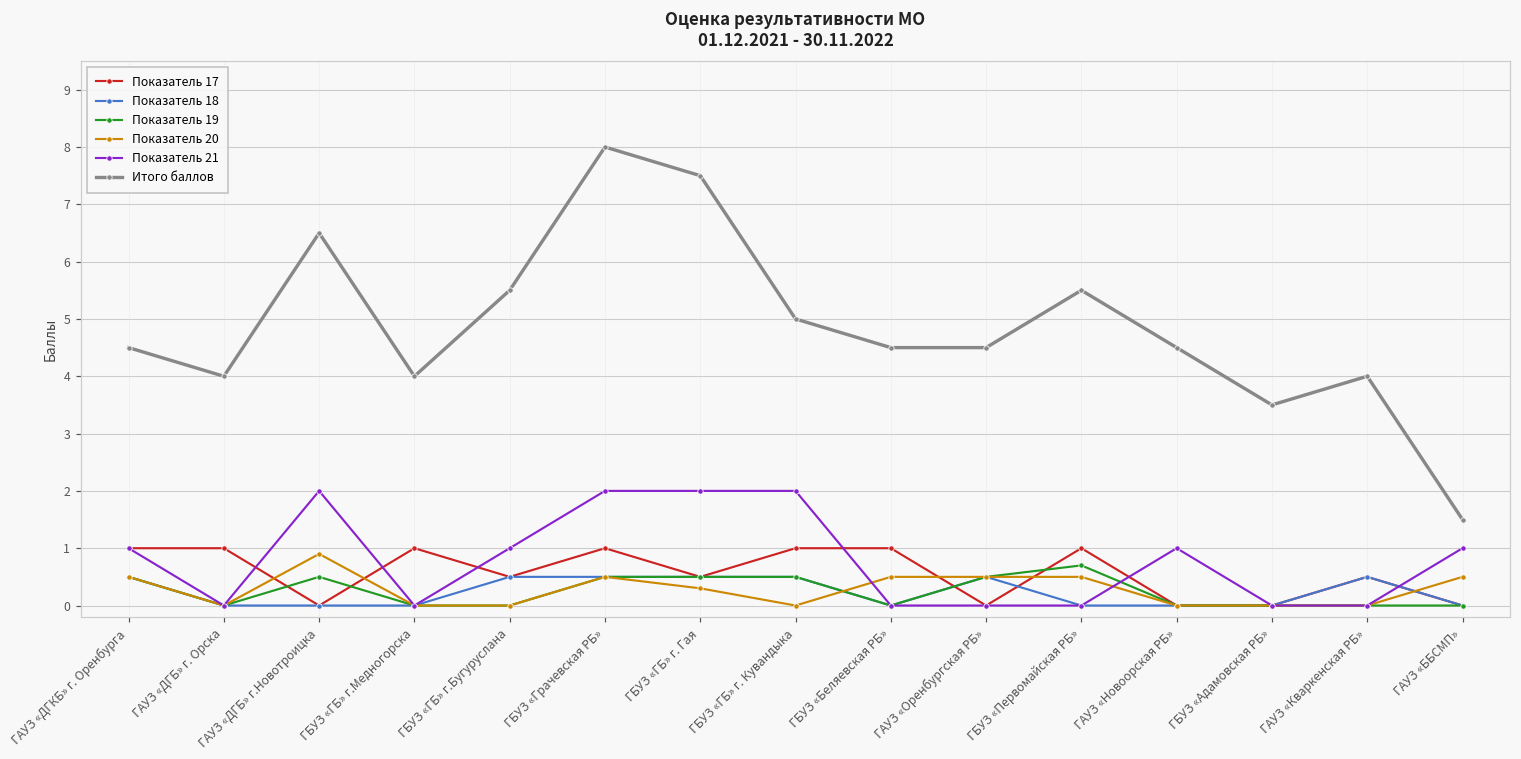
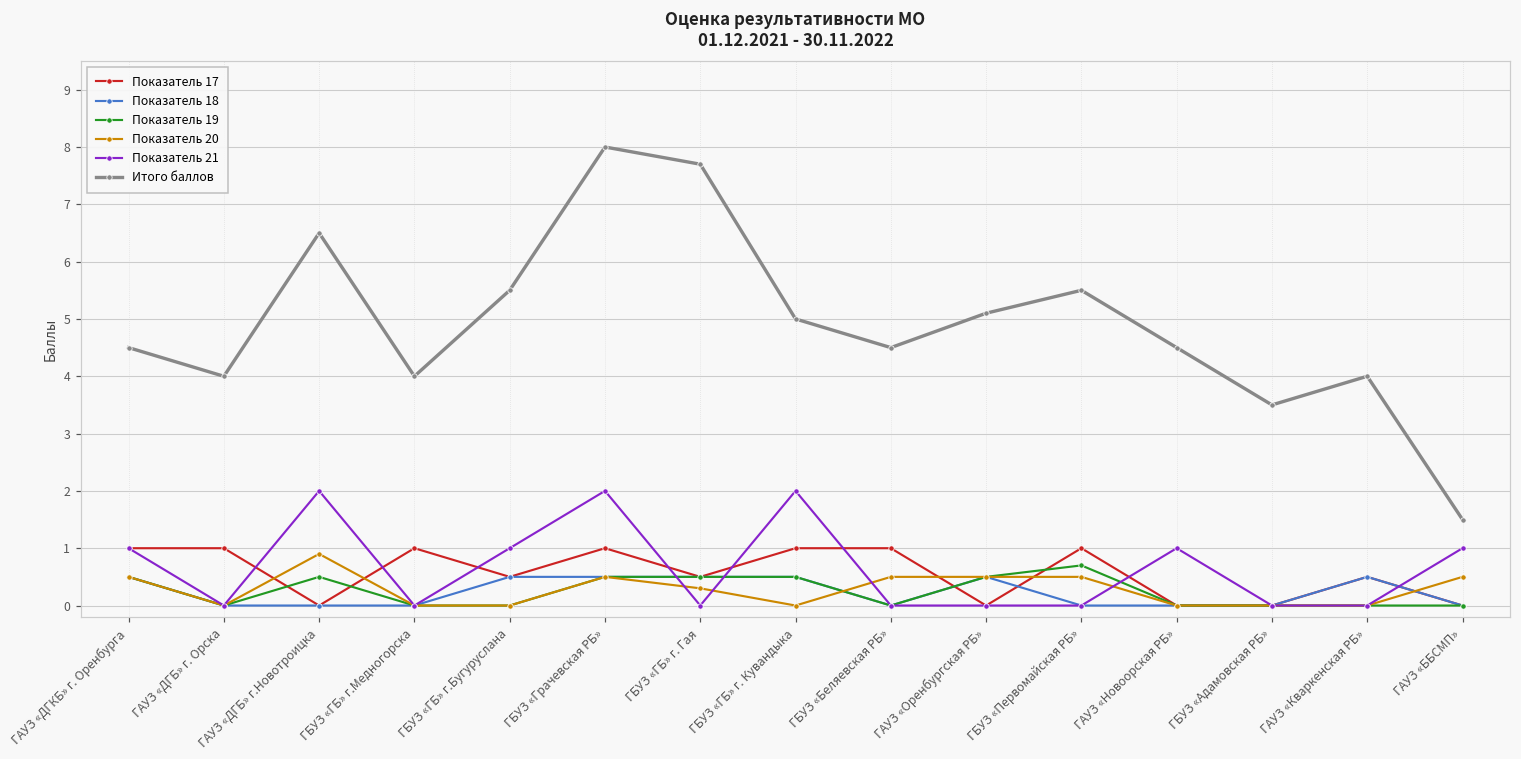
Показатель 21, ГБУЗ «ГБ» г. Гая: 2 -> 0
Итого баллов, ГБУЗ «ГБ» г. Гая: 7.5 -> 7.7
Итого баллов, ГАУЗ «Оренбургская РБ»: 4.5 -> 5.1
